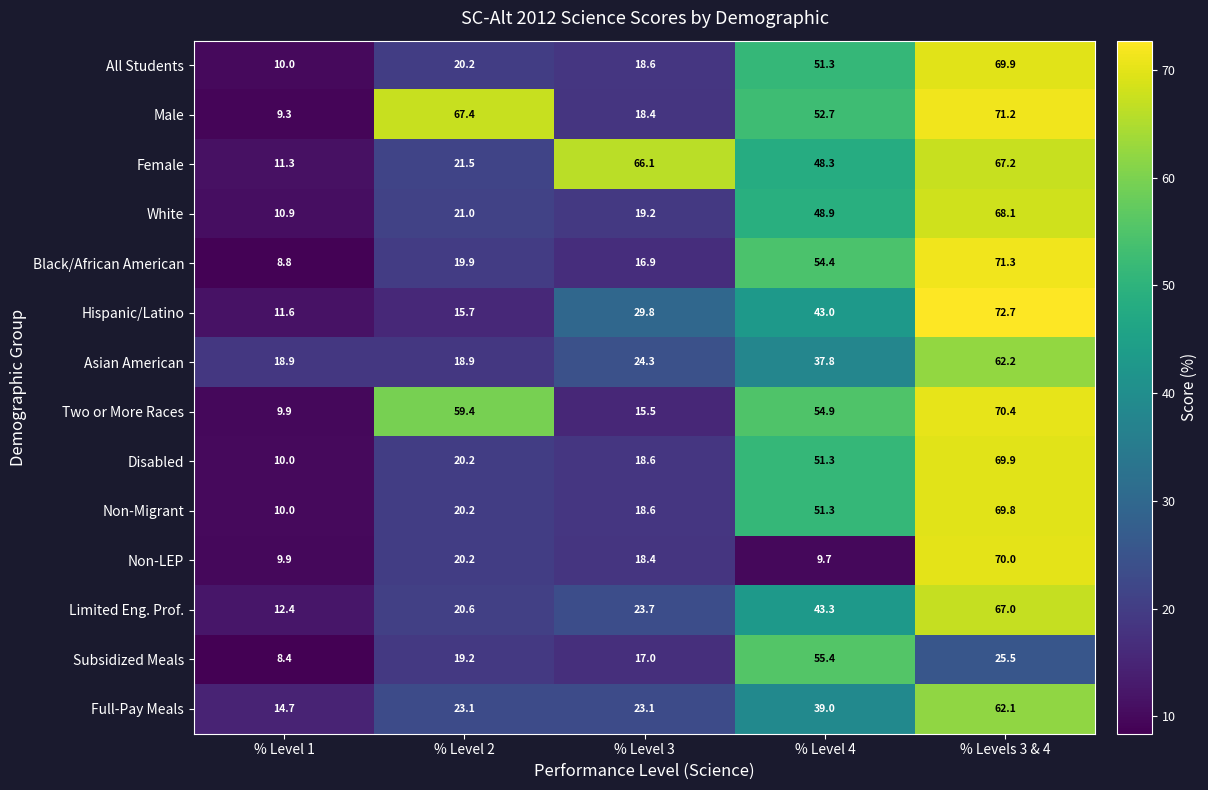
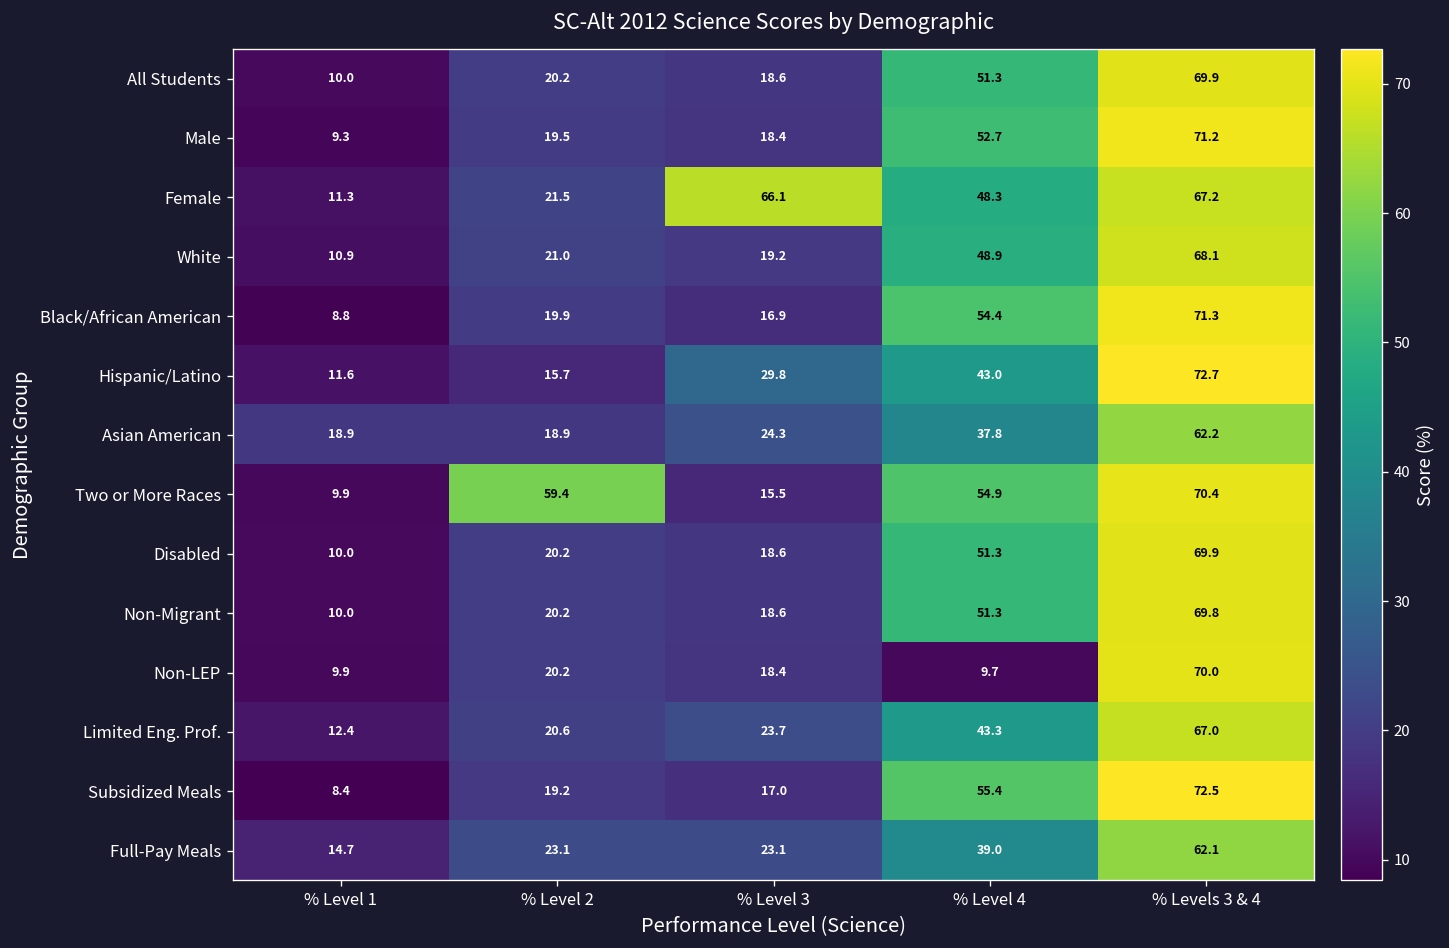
Male, % Level 2: 67.4 -> 19.5
Subsidized Meals, % Levels 3 & 4: 25.5 -> 72.5
